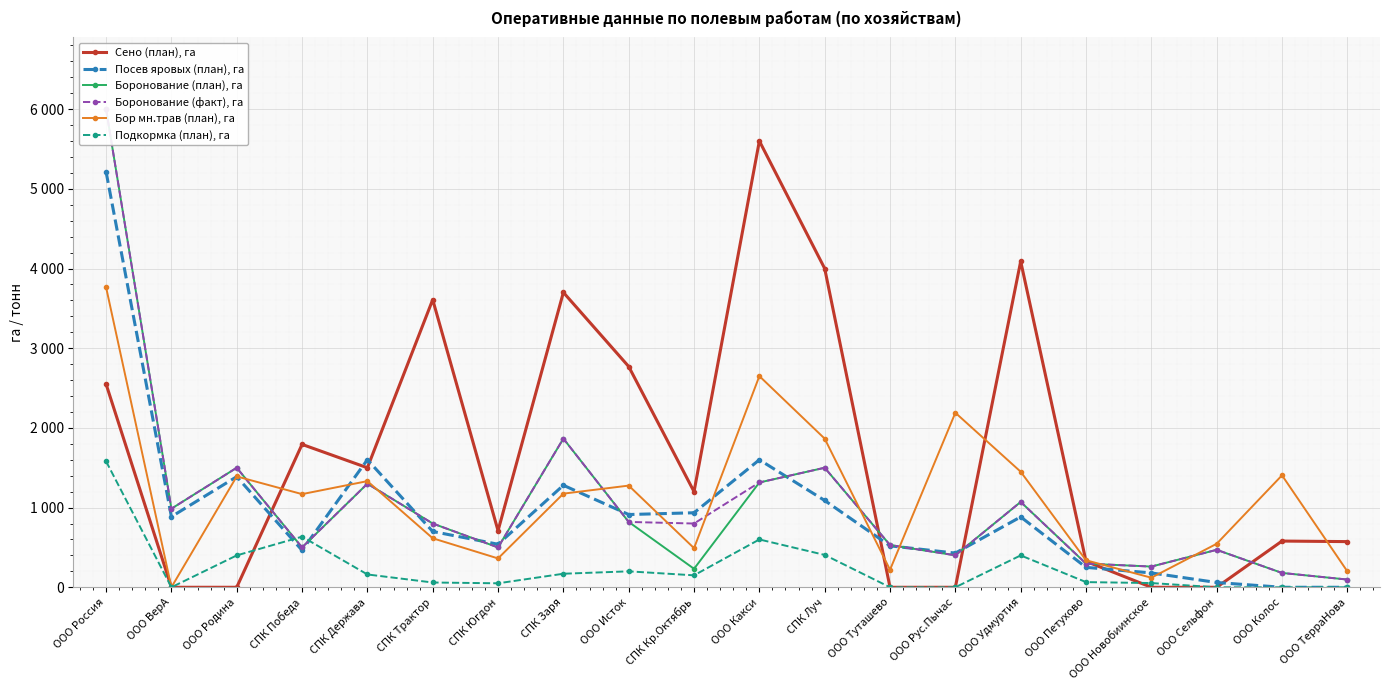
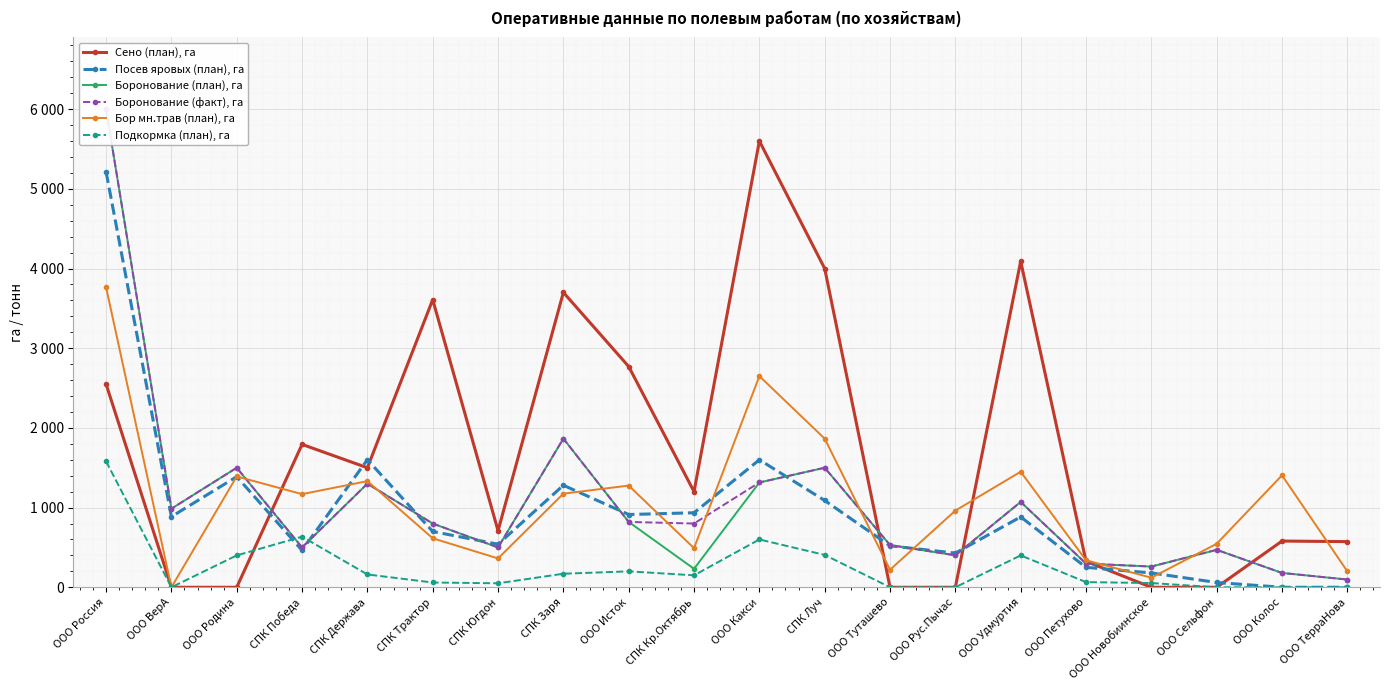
Бор мн.трав (план), га, ООО Рус.Пычас: 2200 -> 1000
